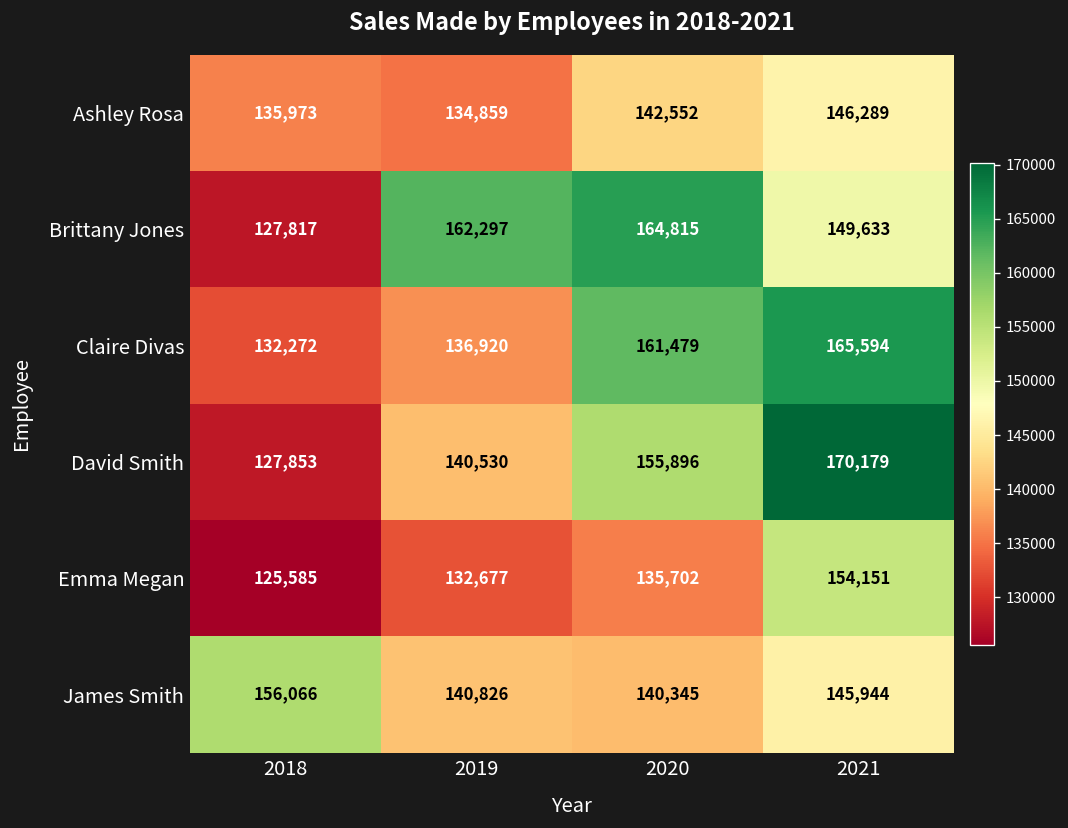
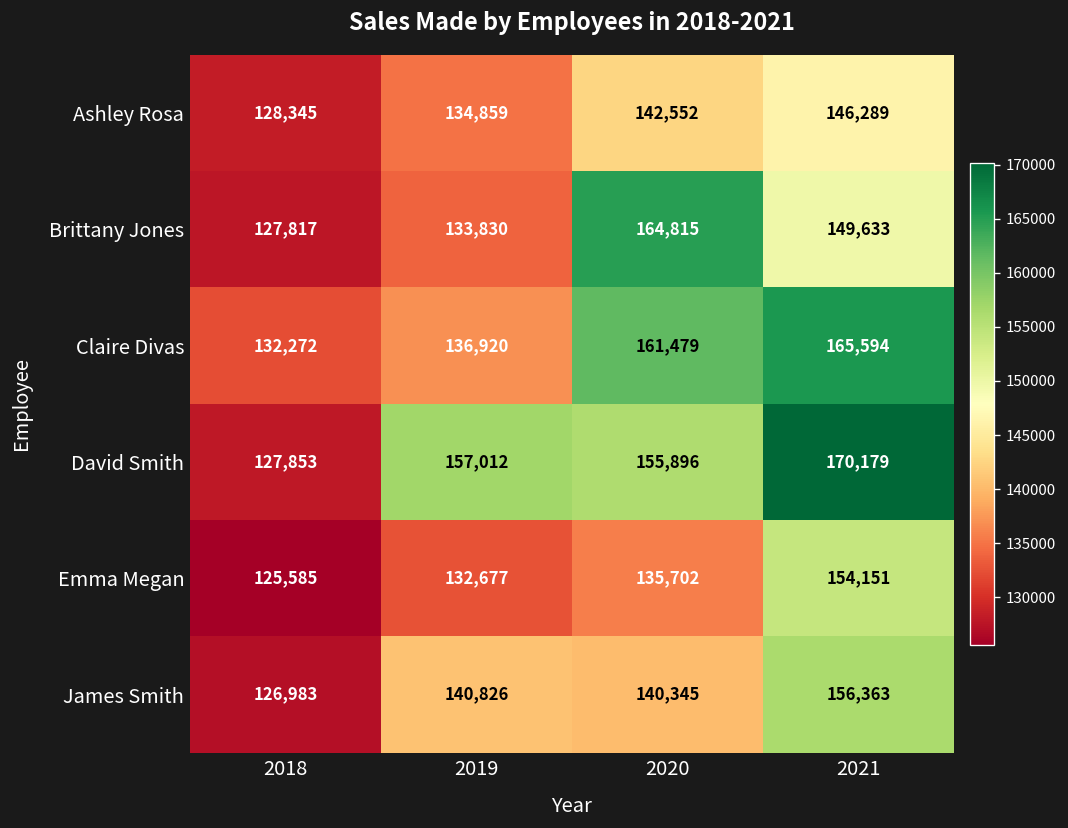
Ashley Rosa, 2018: 135,973 -> 128,345
Brittany Jones, 2019: 162,297 -> 133,830
David Smith, 2019: 140,530 -> 157,012
James Smith, 2018: 156,066 -> 126,983
James Smith, 2021: 145,944 -> 156,363
